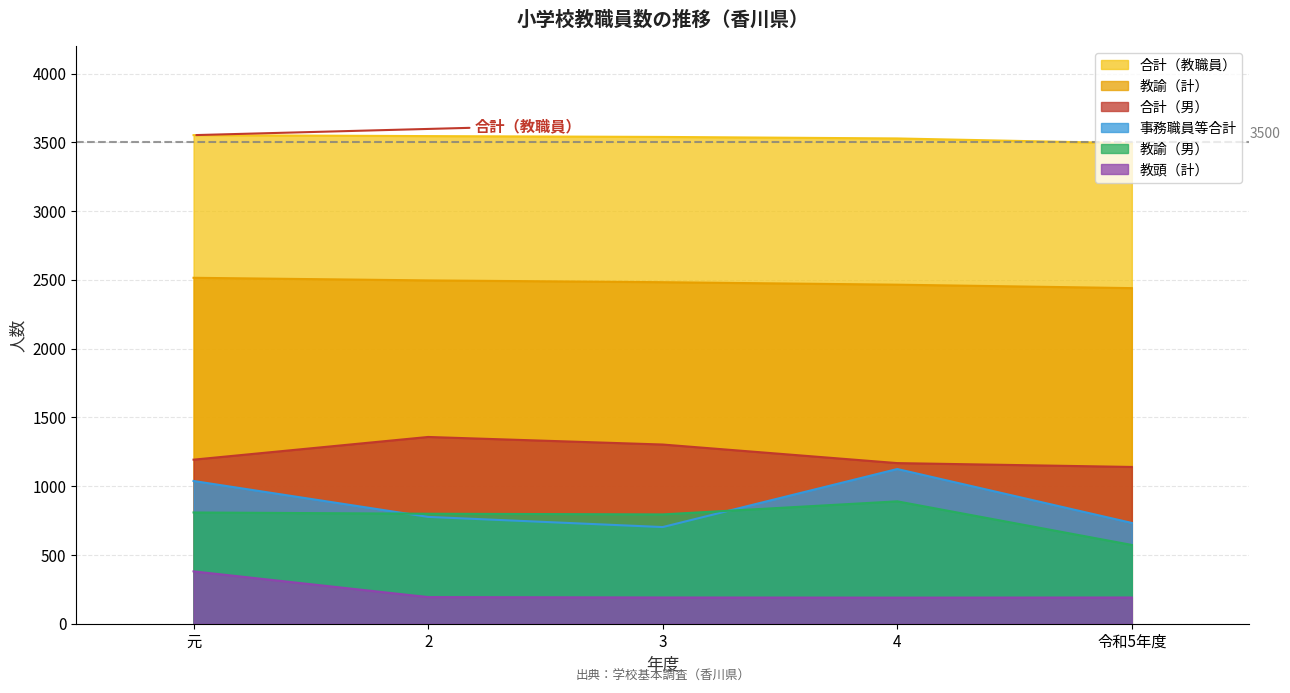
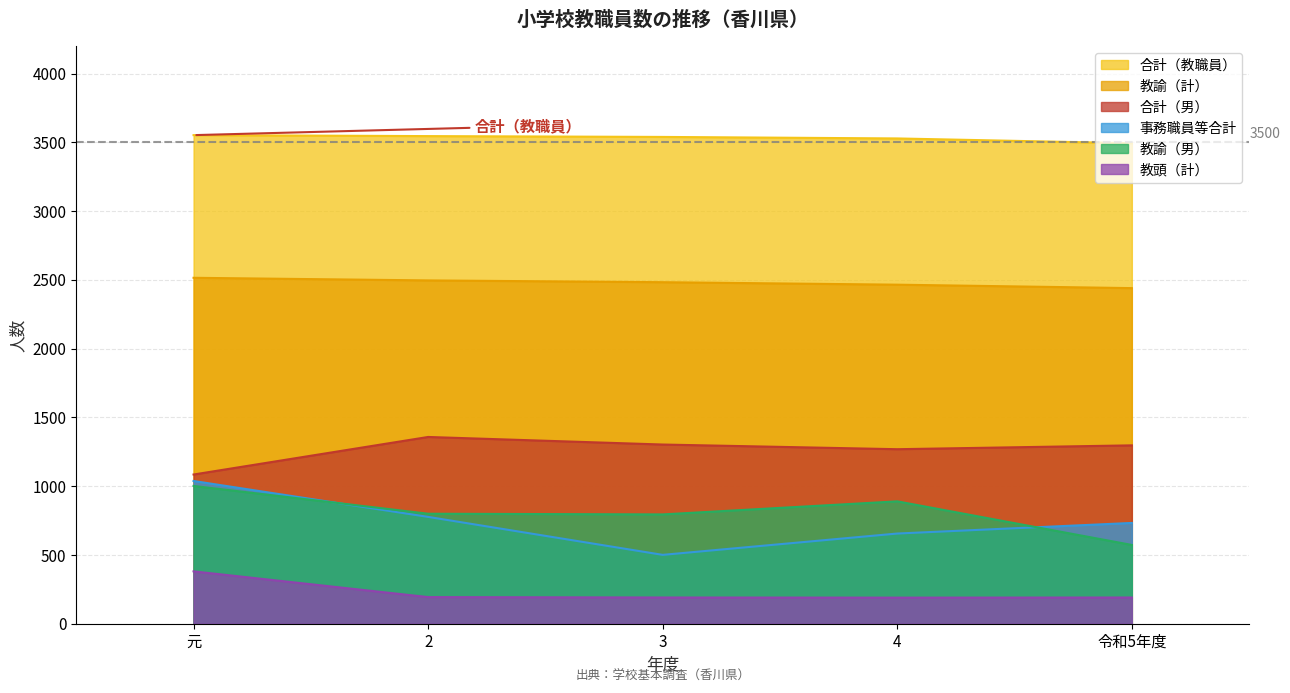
合計（男）, 元: 1190 -> 1090
教諭（男）, 元: 810 -> 1000
事務職員等合計, 3: 700 -> 500
合計（男）, 4: 1170 -> 1270
事務職員等合計, 4: 1130 -> 660
合計（男）, 令和5年度: 1140 -> 1300
